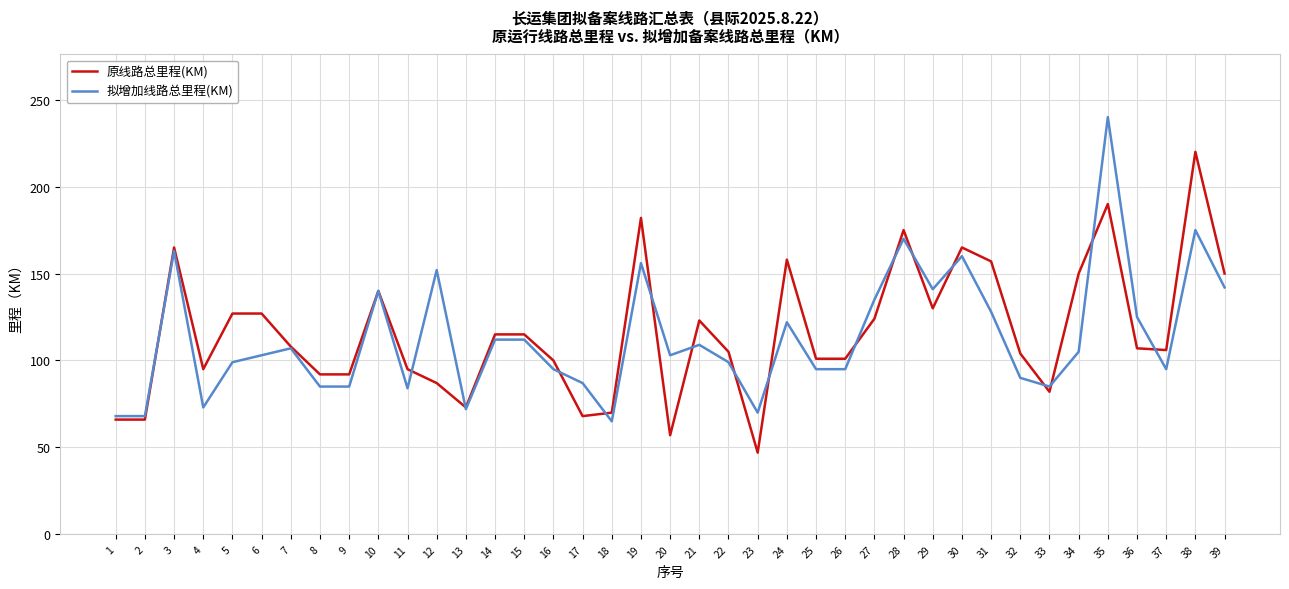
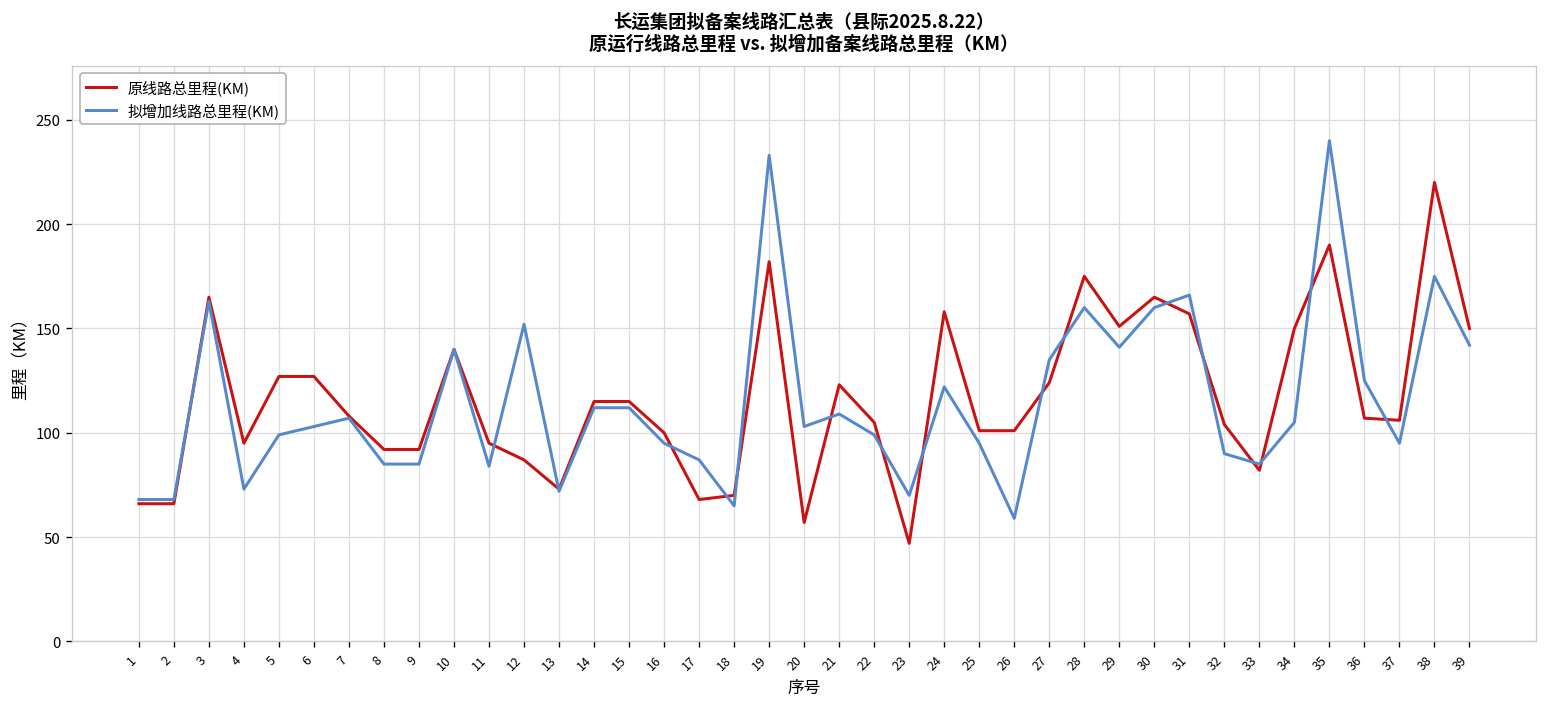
拟增加线路总里程(KM), 19: 156 -> 233
拟增加线路总里程(KM), 26: 95 -> 59
拟增加线路总里程(KM), 28: 170 -> 160
原线路总里程(KM), 29: 130 -> 151
拟增加线路总里程(KM), 31: 128 -> 166
